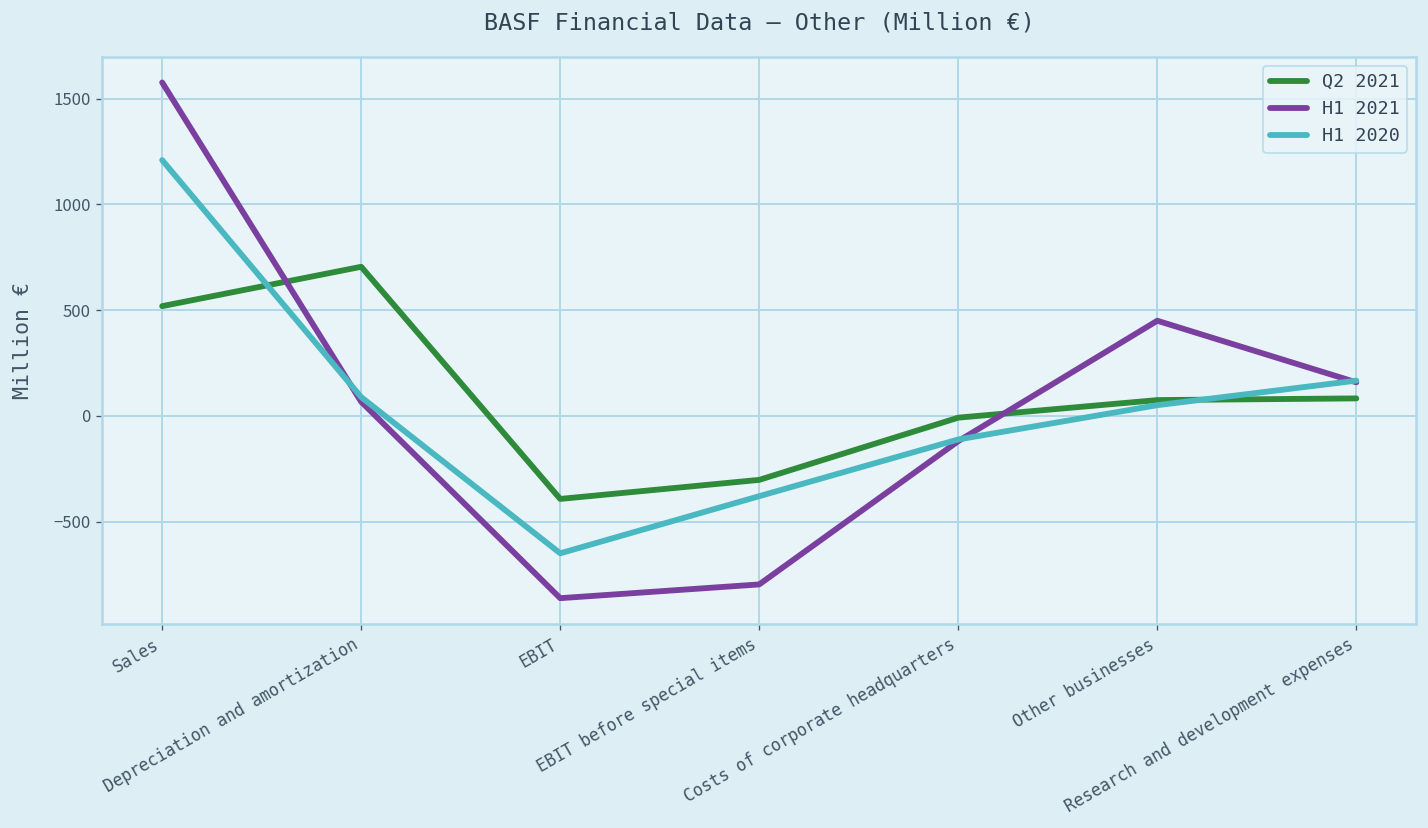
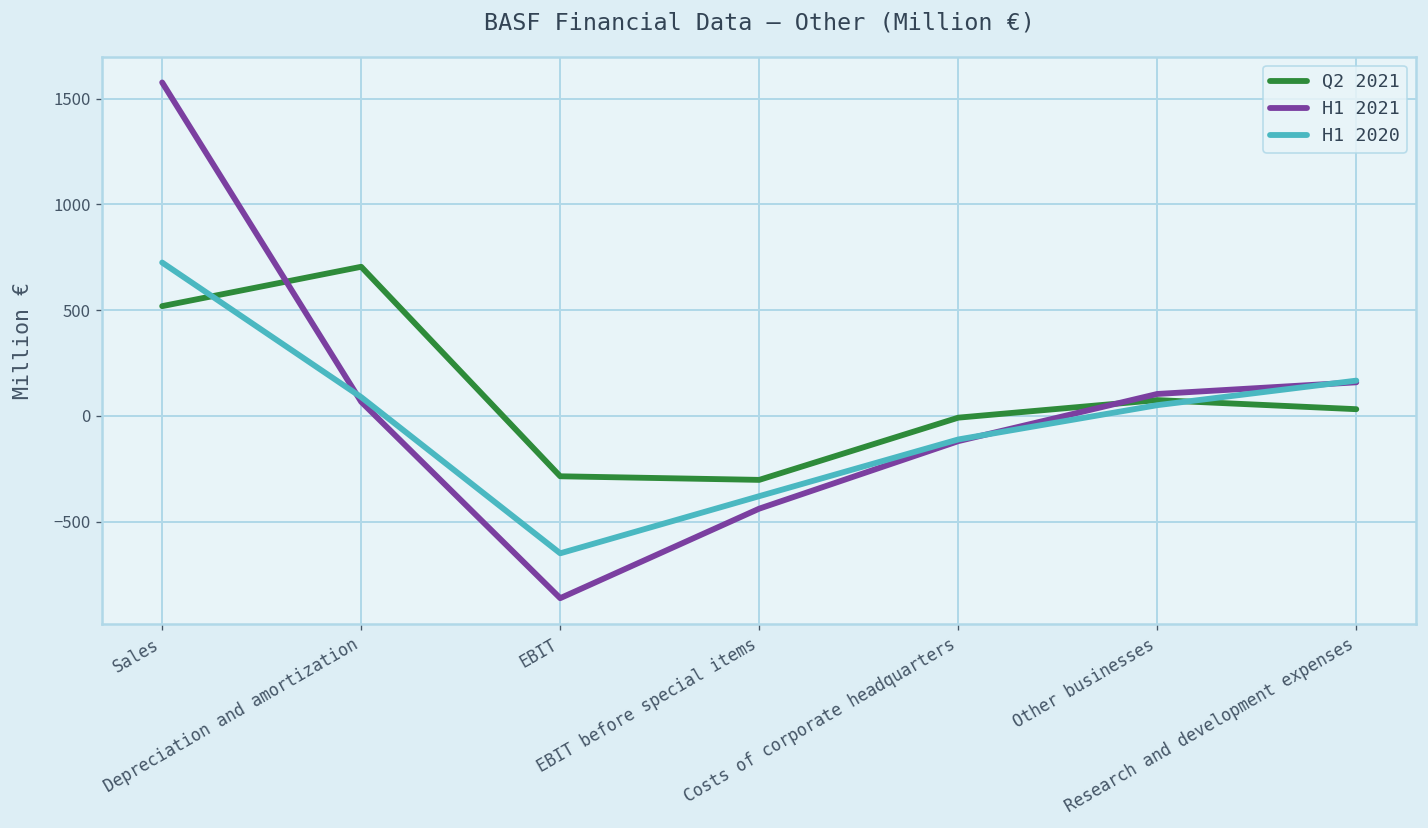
H1 2020, Sales: 1210 -> 730
Q2 2021, EBIT: -390 -> -290
H1 2021, EBIT before special items: -800 -> -440
H1 2021, Other businesses: 450 -> 100
Q2 2021, Research and development expenses: 80 -> 30
